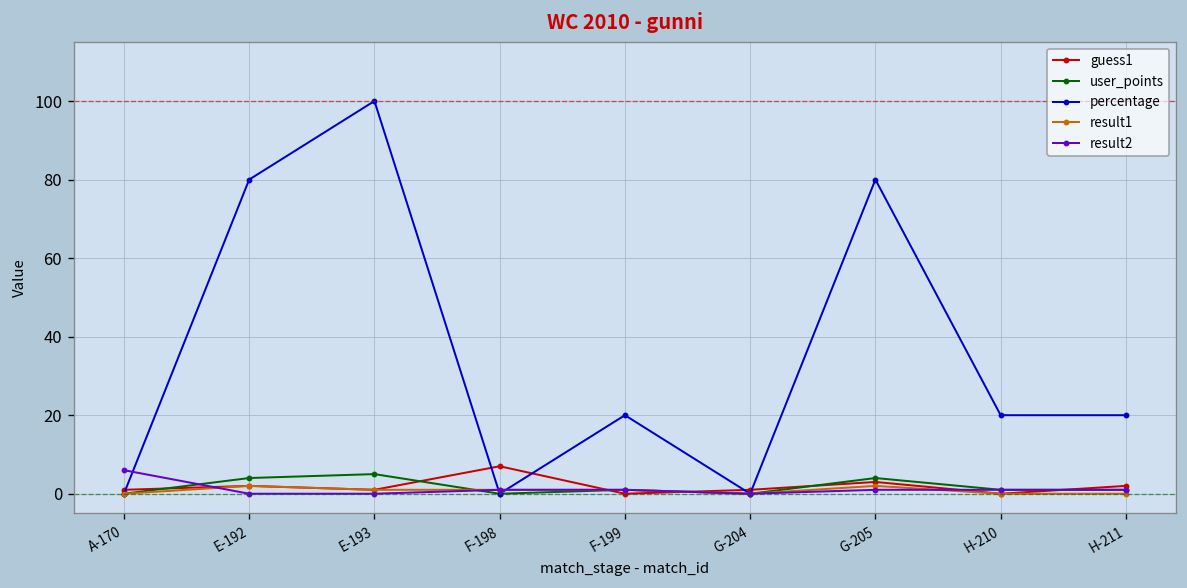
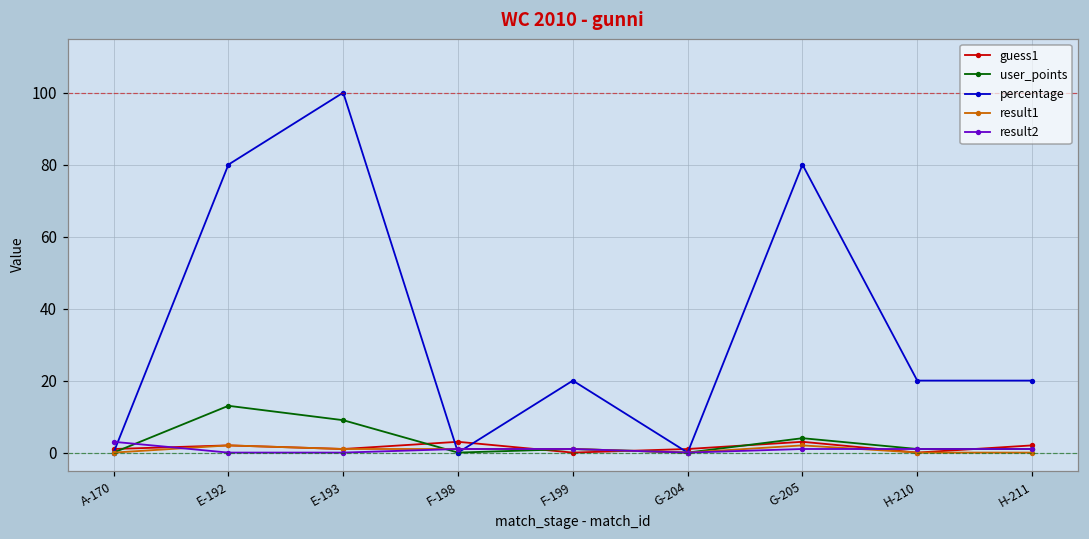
result2, A-170: 6 -> 3
user_points, E-192: 4 -> 13
user_points, E-193: 5 -> 9
guess1, F-198: 7 -> 3
